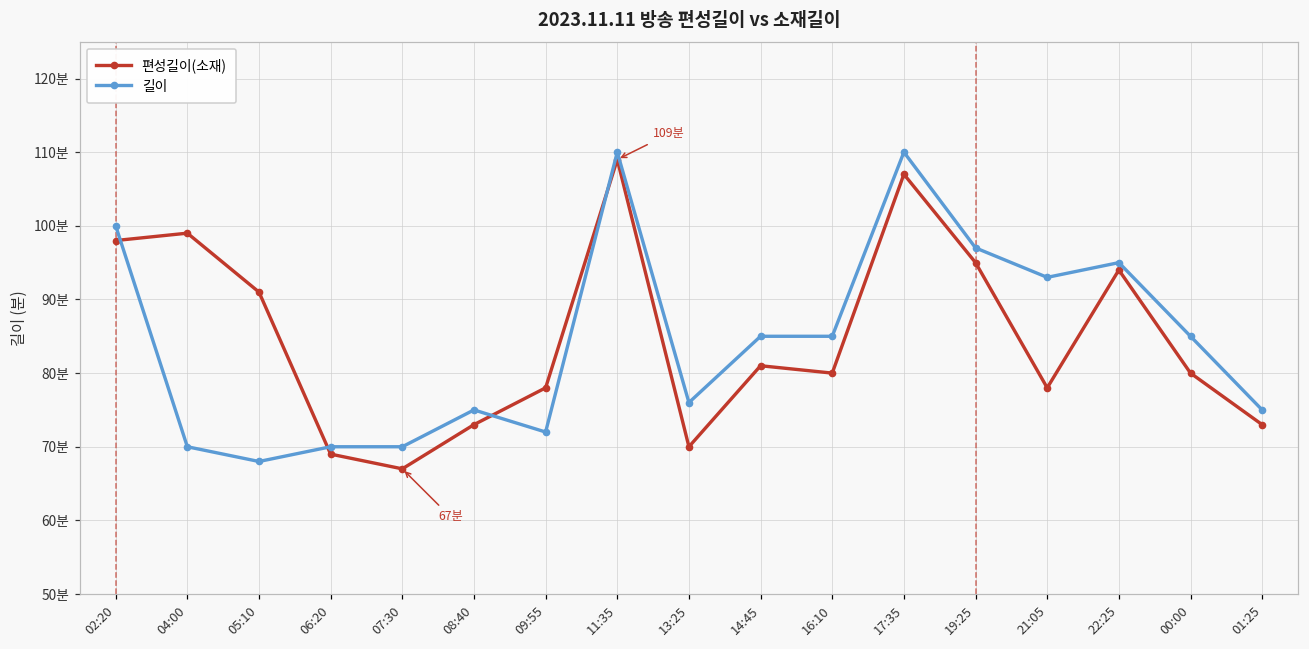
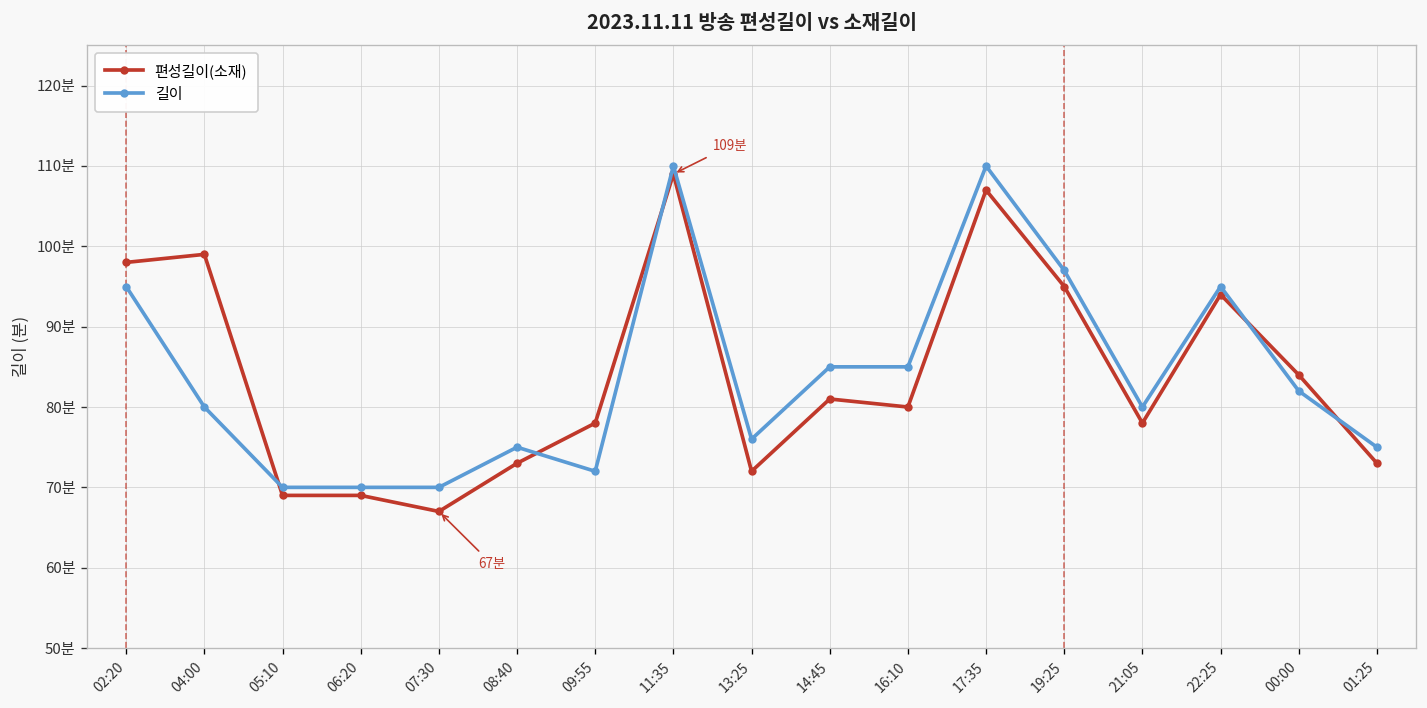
길이, 02:20: 100분 -> 95분
길이, 04:00: 70분 -> 80분
편성길이(소재), 05:10: 91분 -> 69분
길이, 05:10: 68분 -> 70분
편성길이(소재), 13:25: 70분 -> 72분
길이, 21:05: 93분 -> 80분
편성길이(소재), 00:00: 80분 -> 84분
길이, 00:00: 85분 -> 82분
